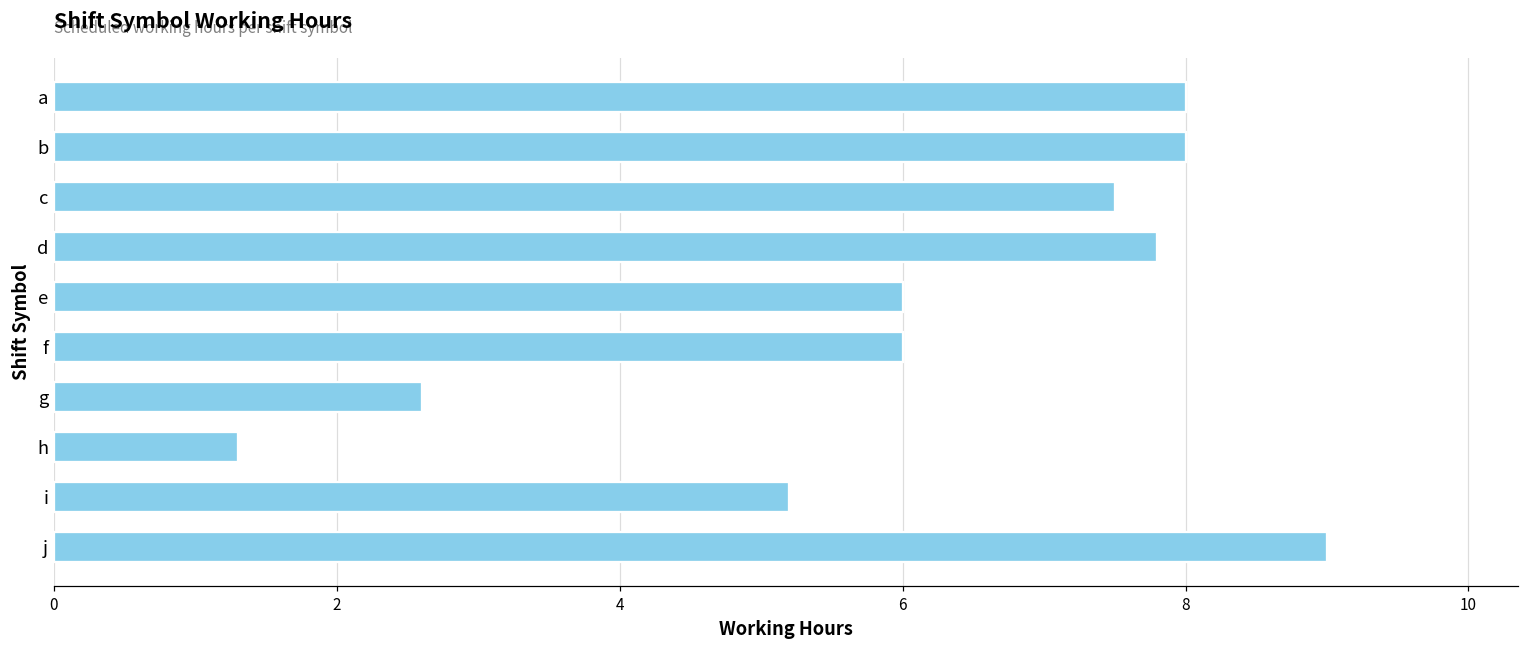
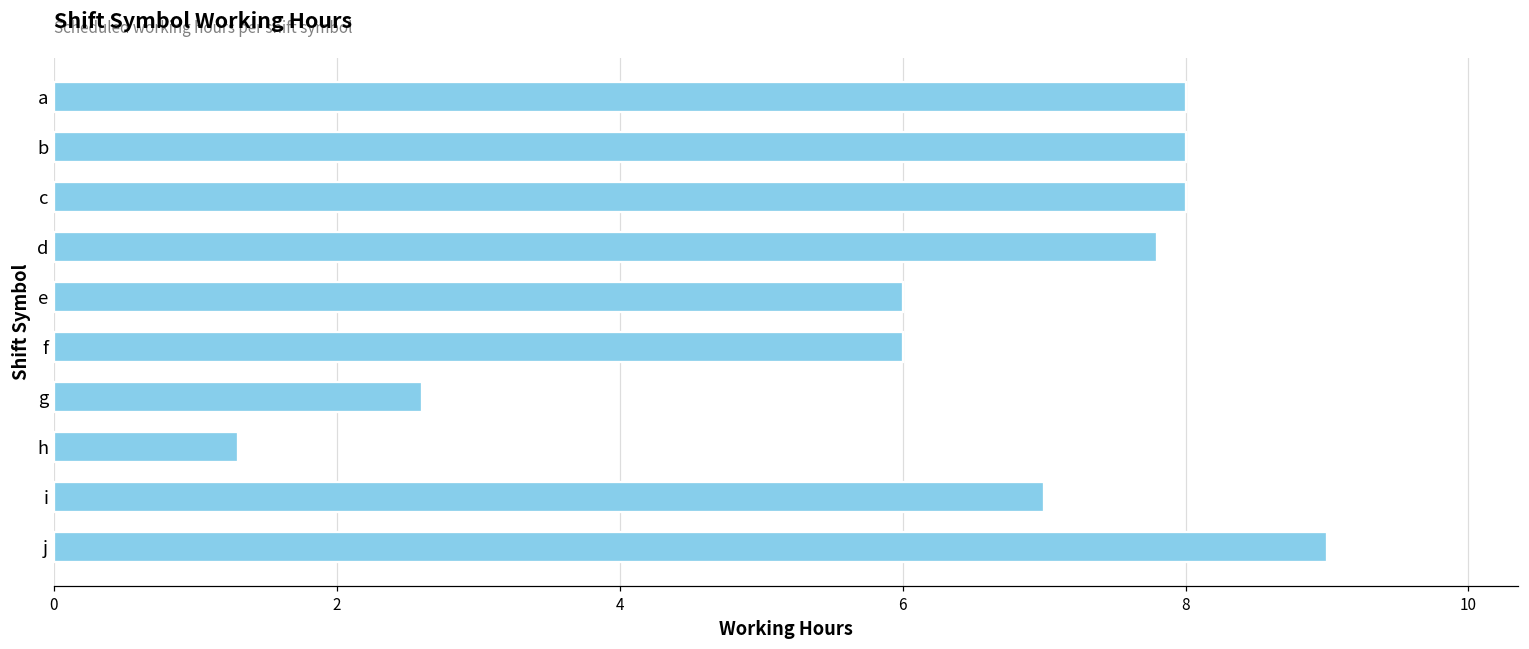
c: 7.5 -> 8.0
i: 5.2 -> 7.0
